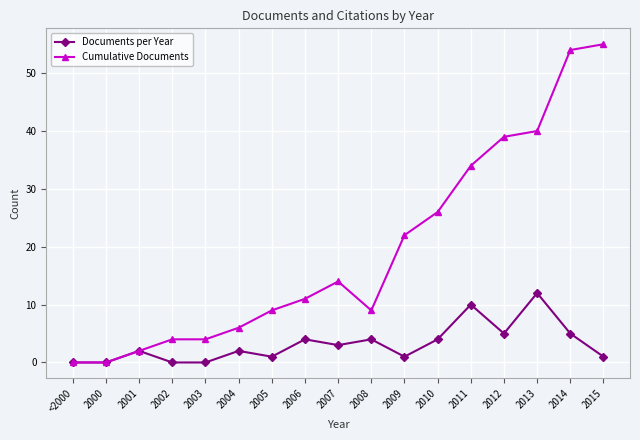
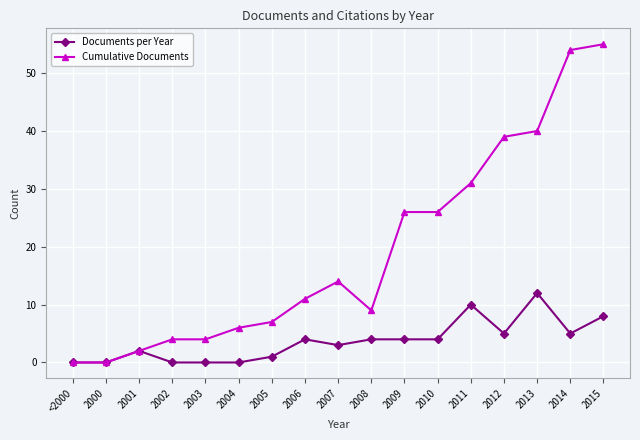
Documents per Year, 2004: 2 -> 0
Cumulative Documents, 2005: 9 -> 7
Documents per Year, 2009: 1 -> 4
Cumulative Documents, 2009: 22 -> 26
Cumulative Documents, 2011: 34 -> 31
Documents per Year, 2015: 1 -> 8
